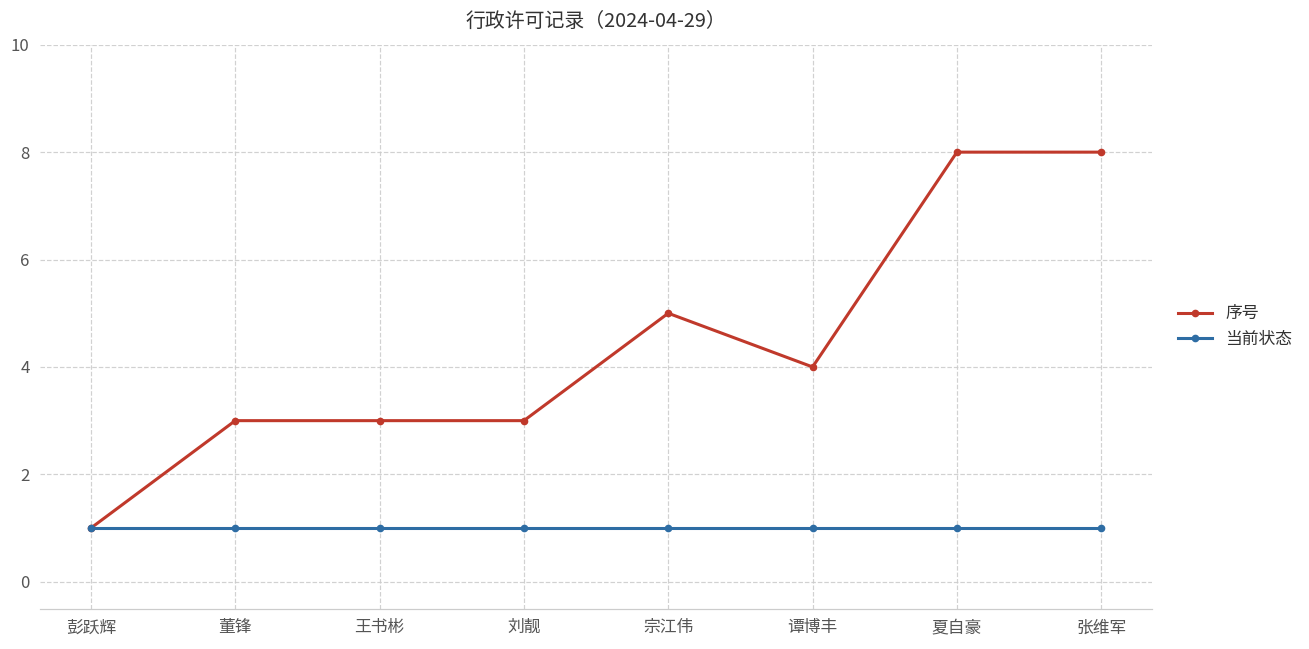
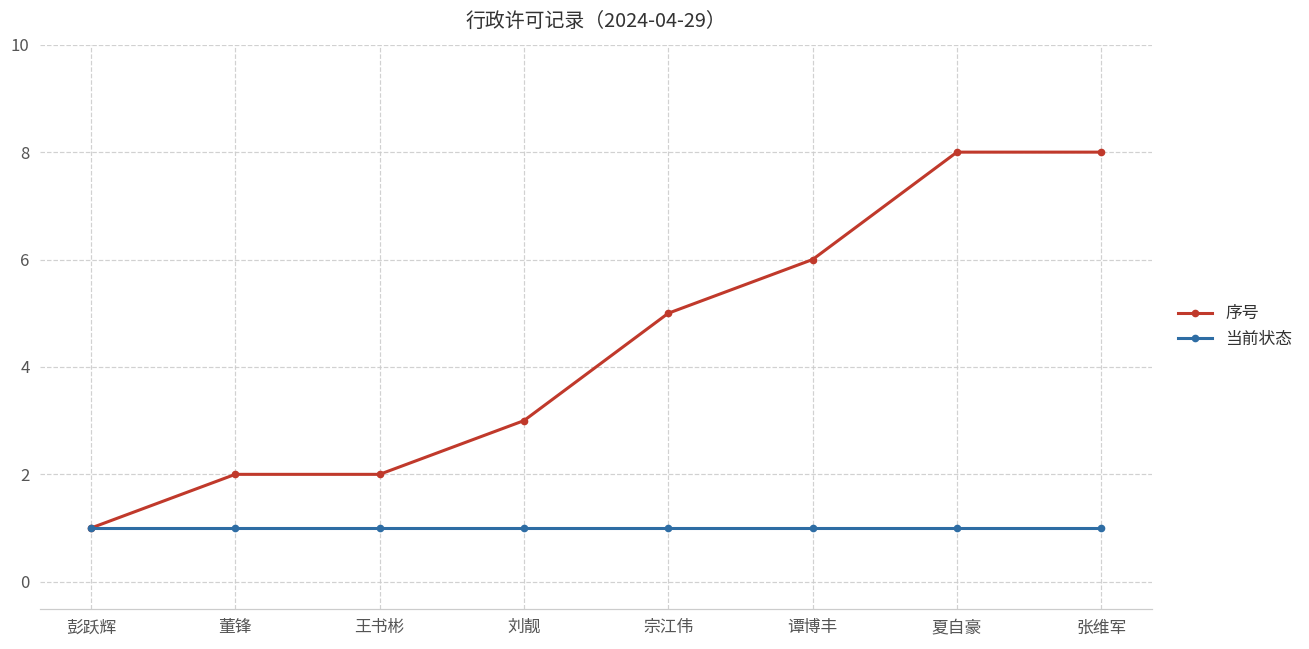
序号, 董锋: 3 -> 2
序号, 王书彬: 3 -> 2
序号, 谭博丰: 4 -> 6
